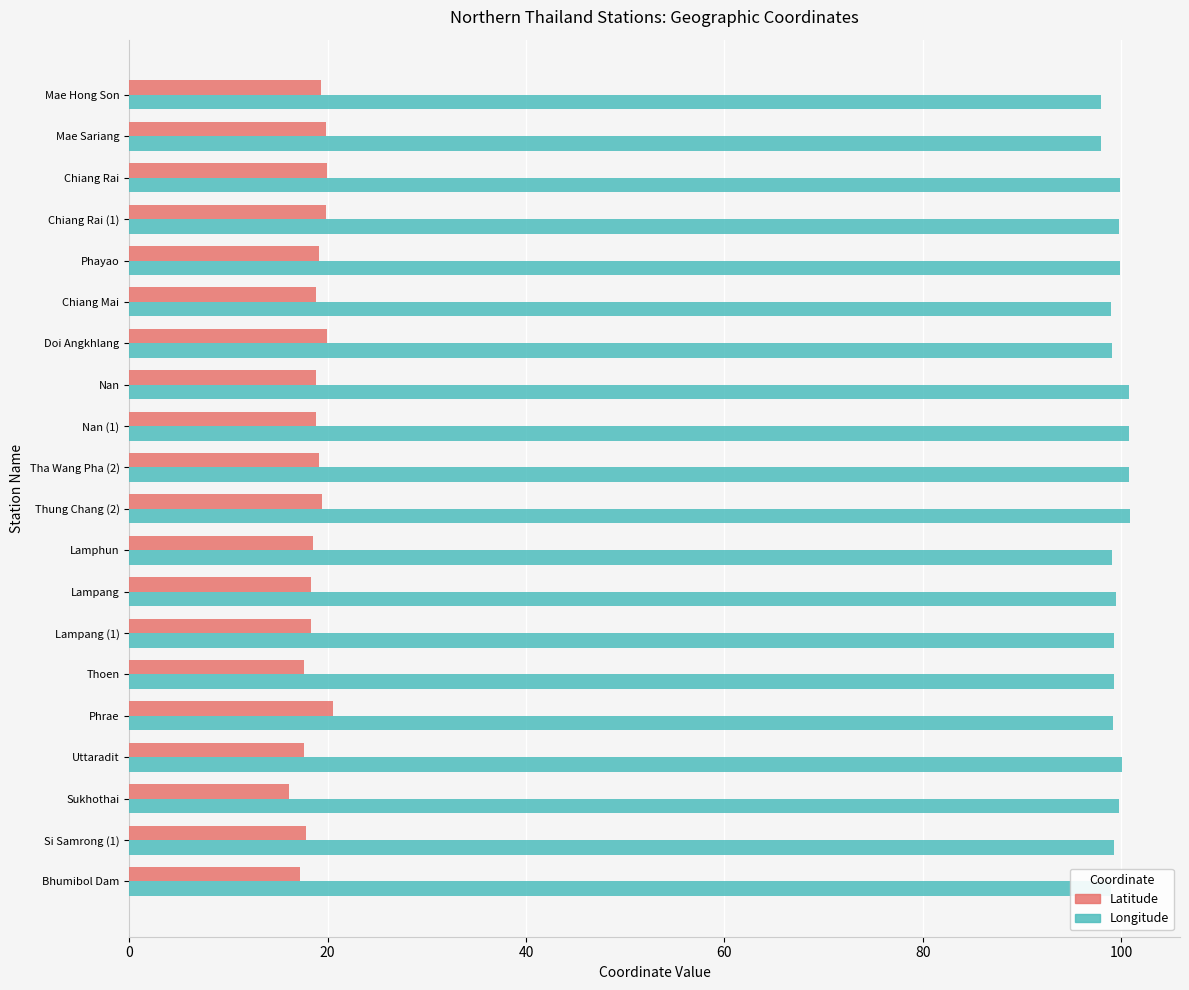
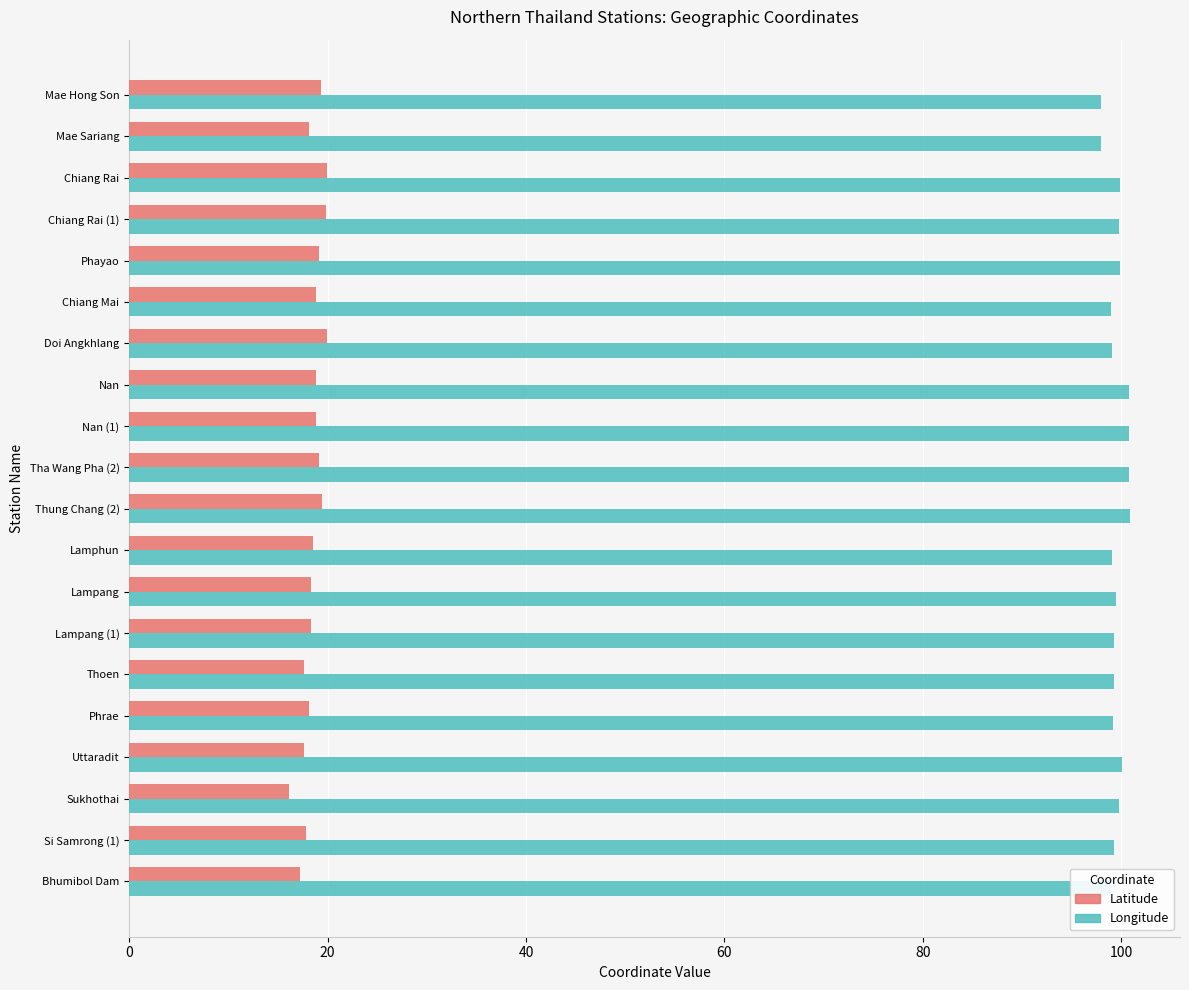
Latitude, Mae Sariang: 20 -> 18
Latitude, Phrae: 20 -> 18
